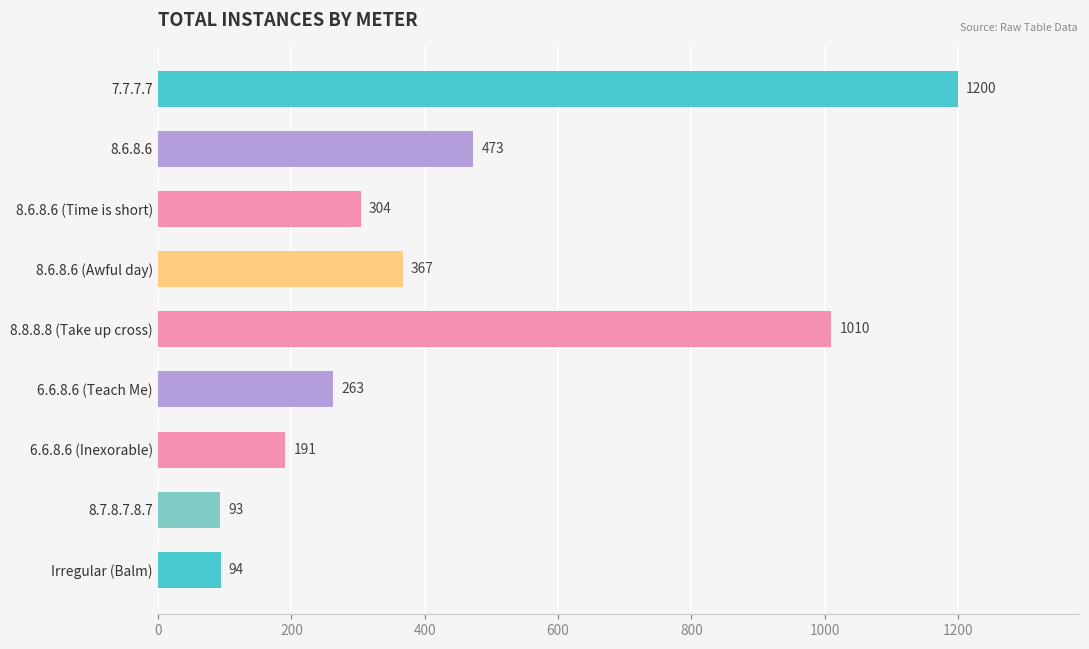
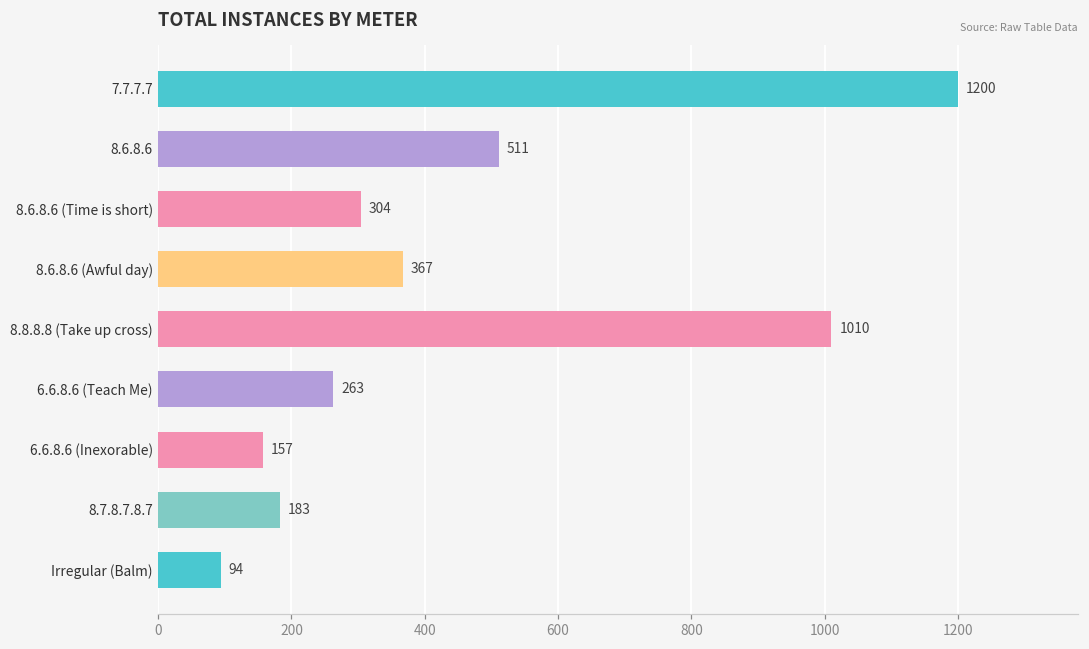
8.6.8.6: 473 -> 511
6.6.8.6 (Inexorable): 191 -> 157
8.7.8.7.8.7: 93 -> 183
